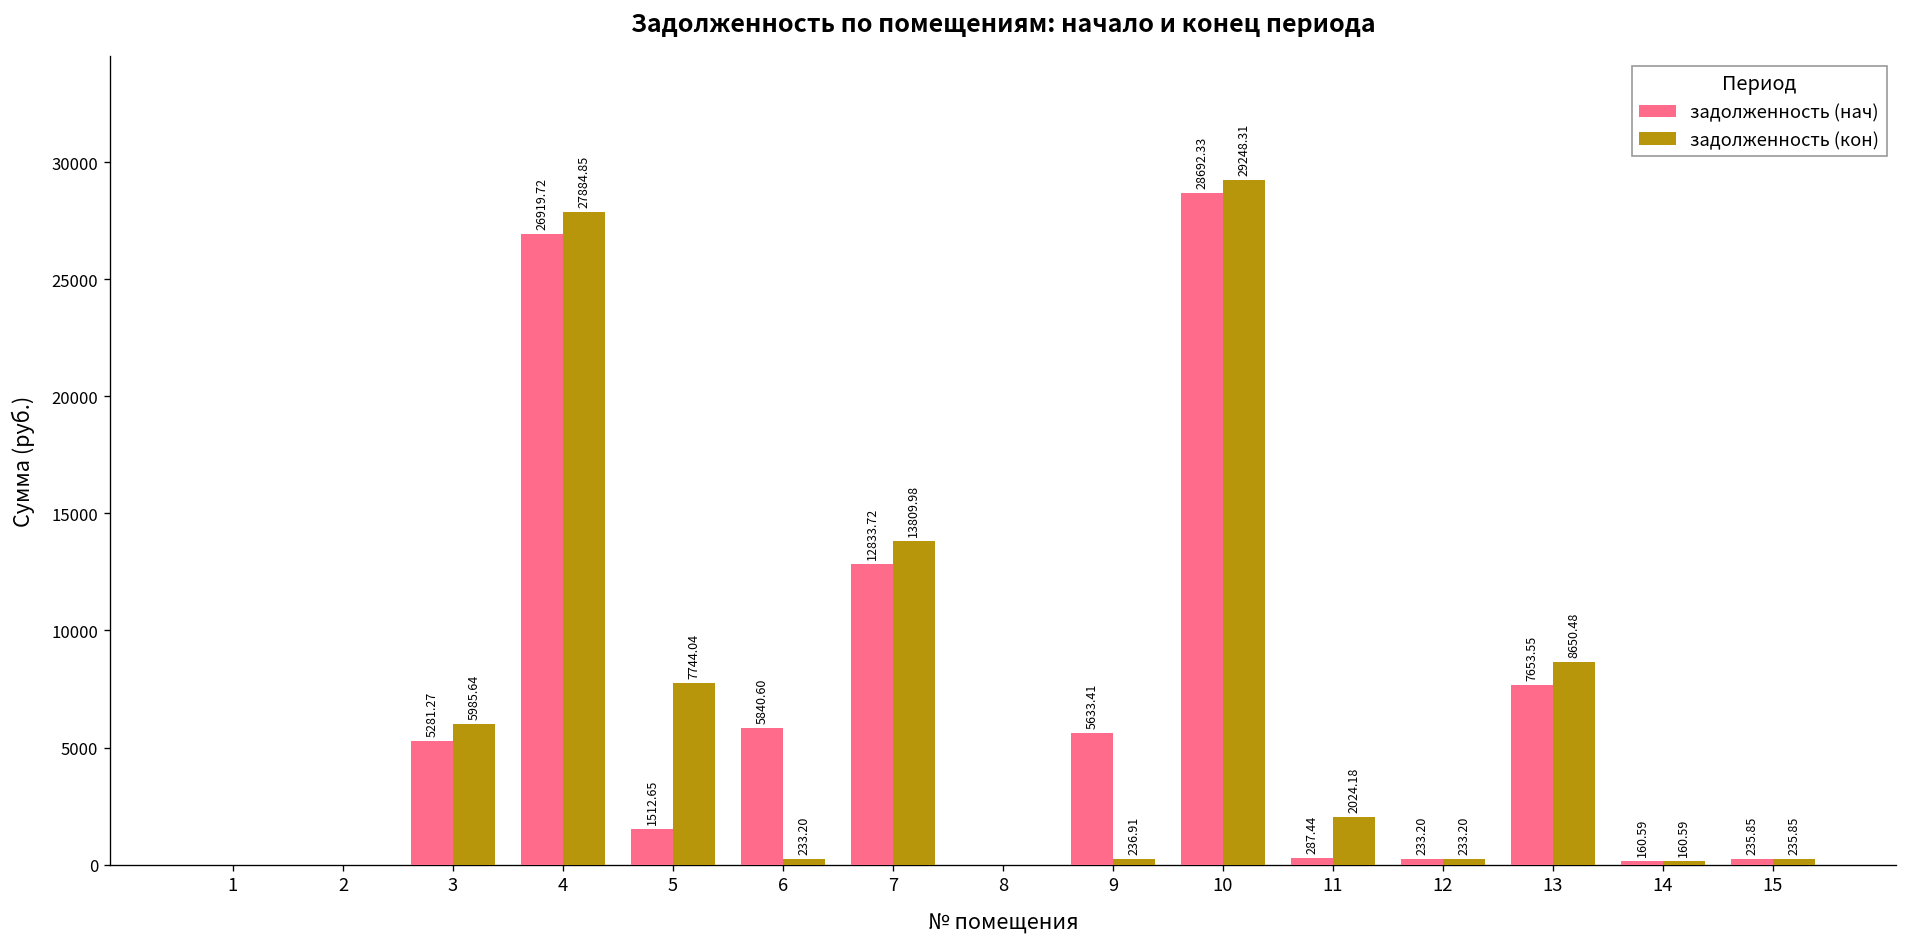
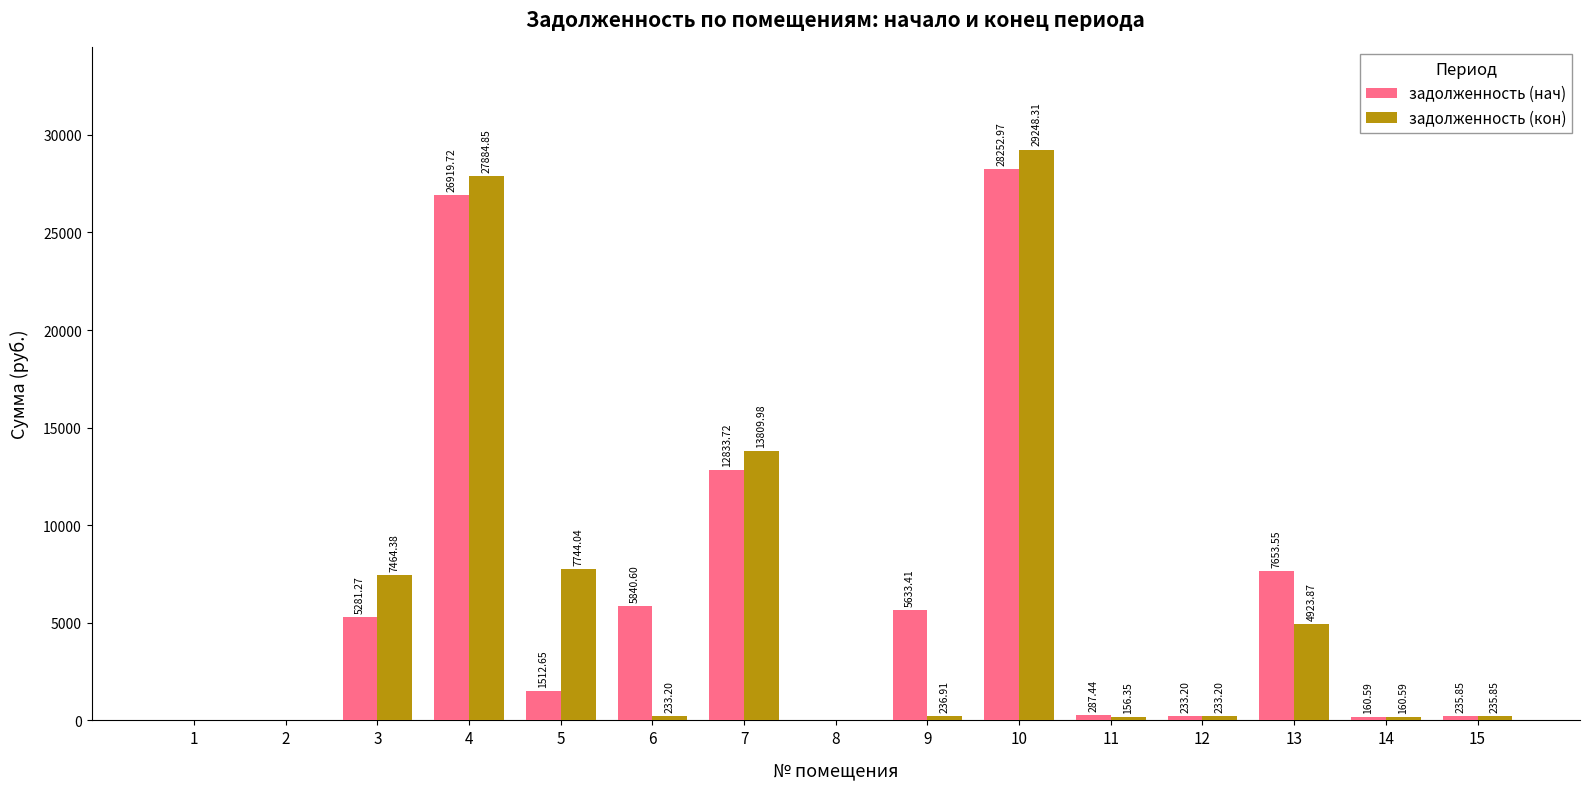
задолженность (кон), 3: 5985.64 -> 7464.38
задолженность (нач), 10: 28692.33 -> 28252.97
задолженность (кон), 11: 2024.18 -> 156.35
задолженность (кон), 13: 8650.48 -> 4923.87
